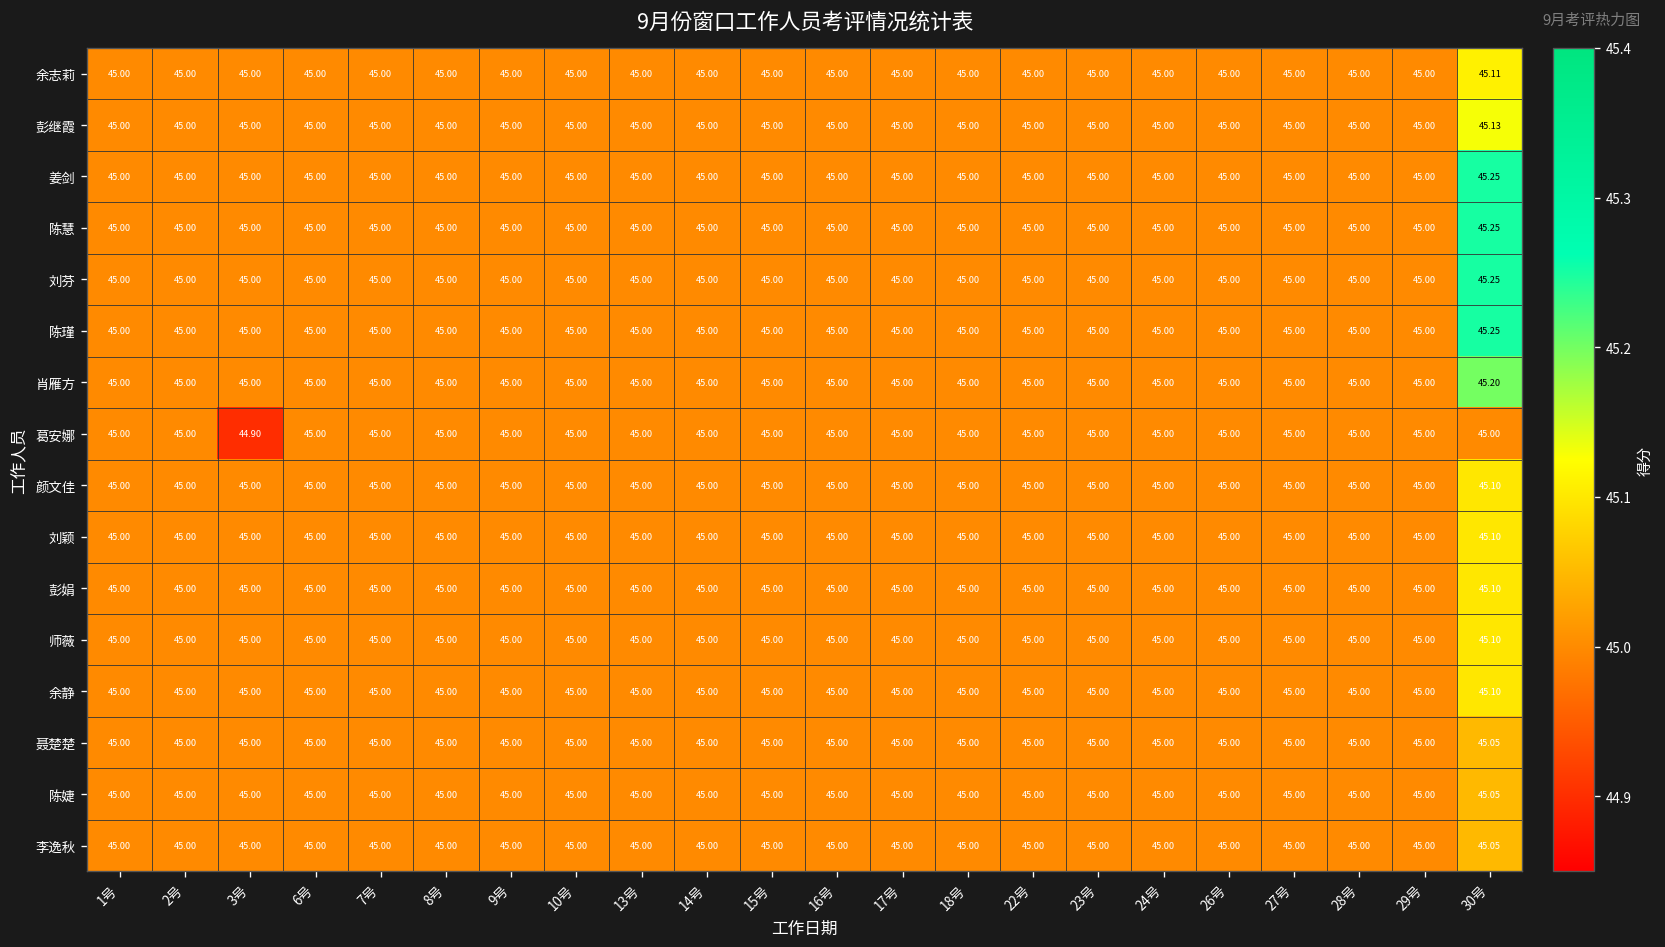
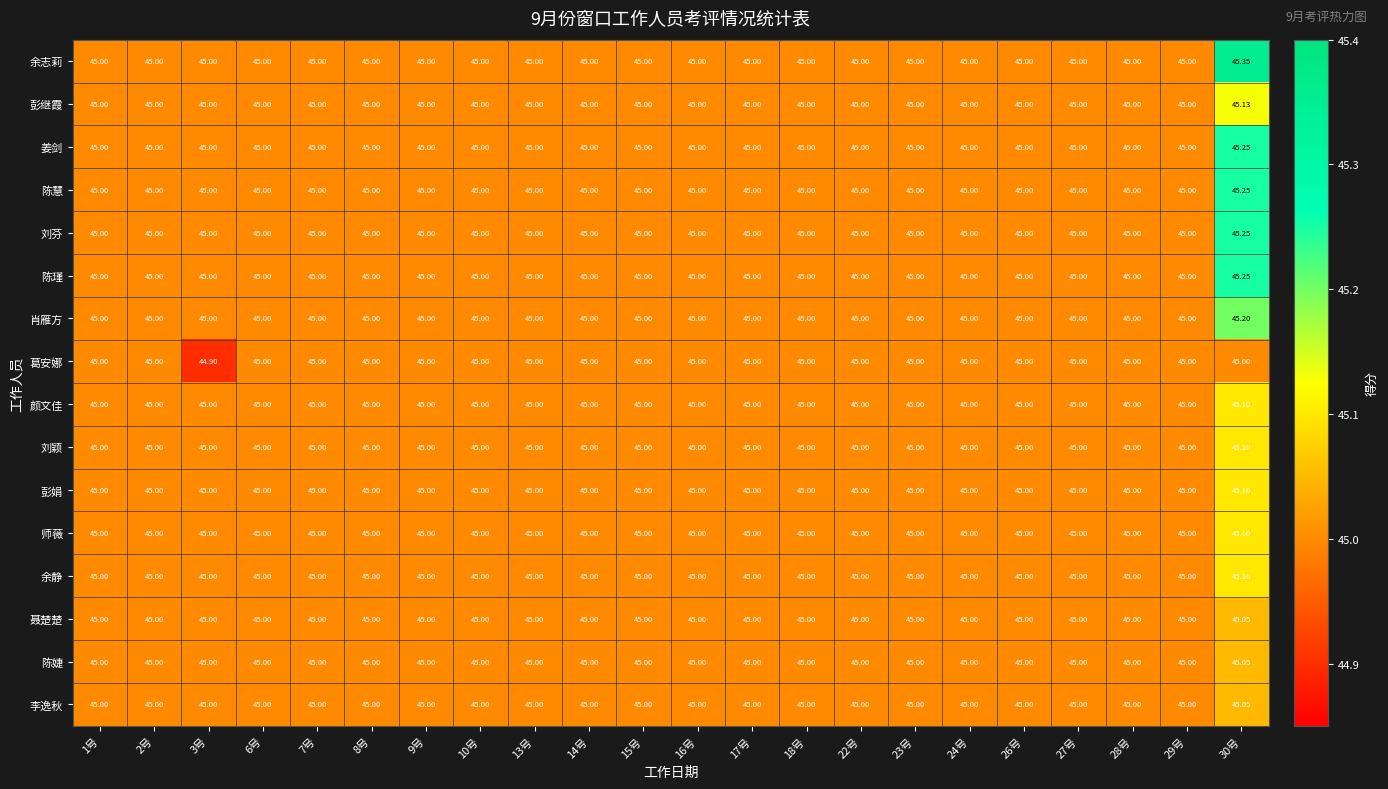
余志莉, 30号: 45.11 -> 45.35
